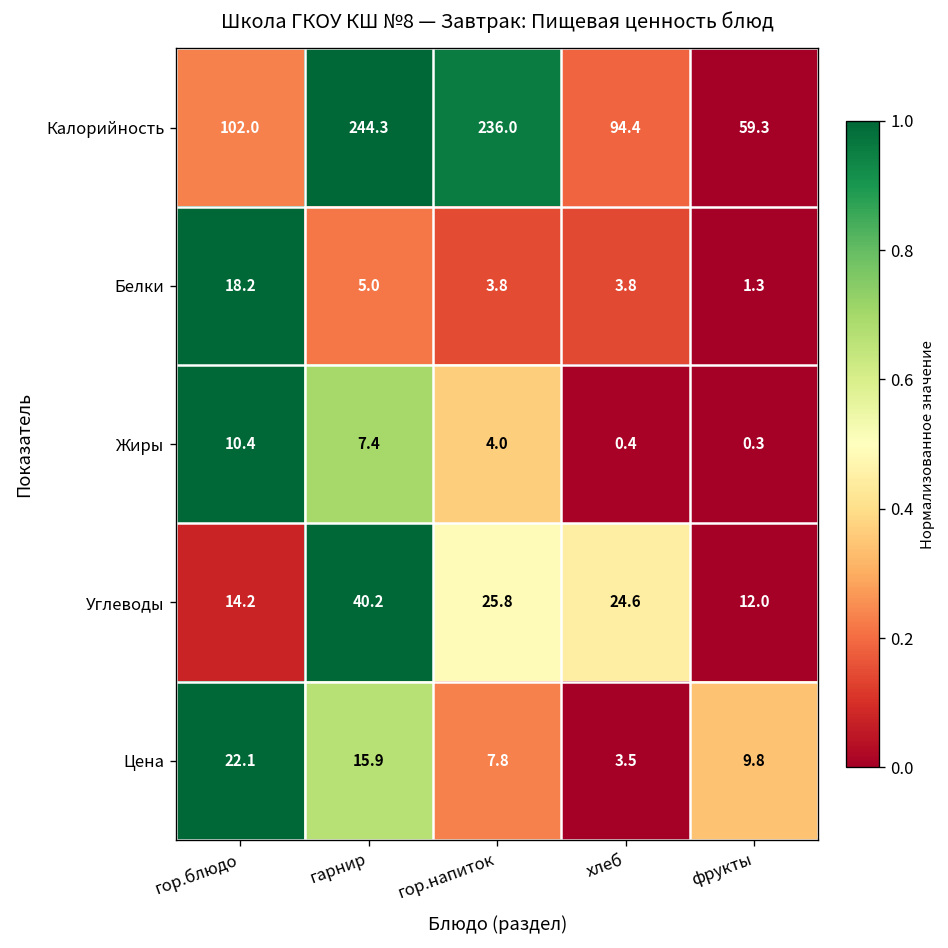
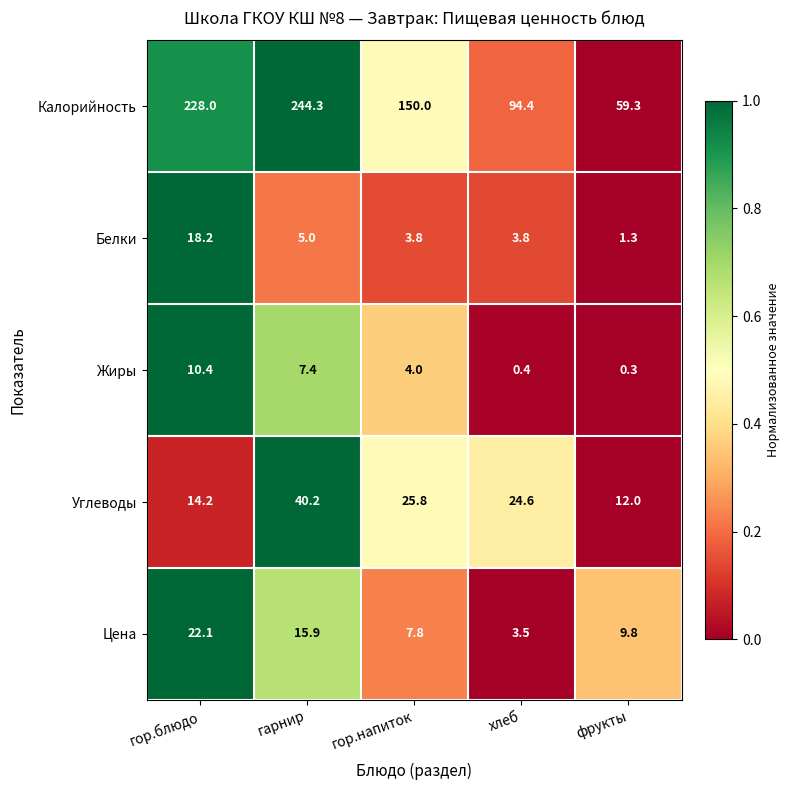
Калорийность, гор.блюдо: 102.0 -> 228.0
Калорийность, гор.напиток: 236.0 -> 150.0
